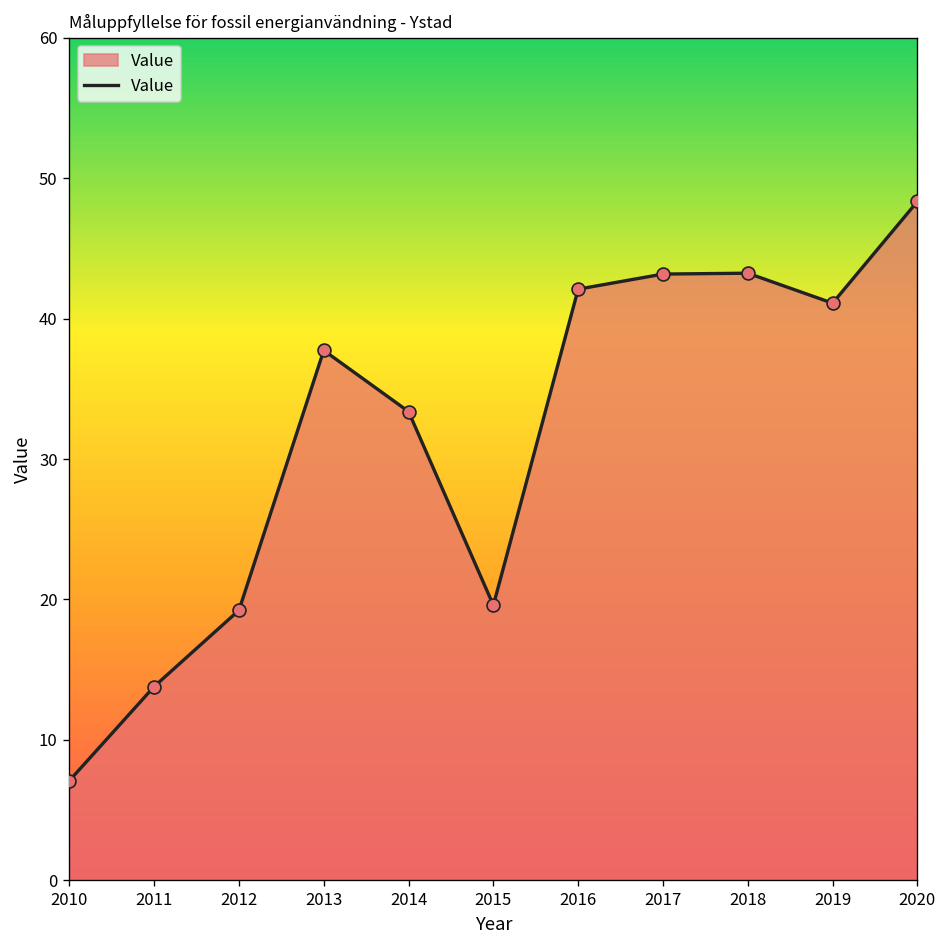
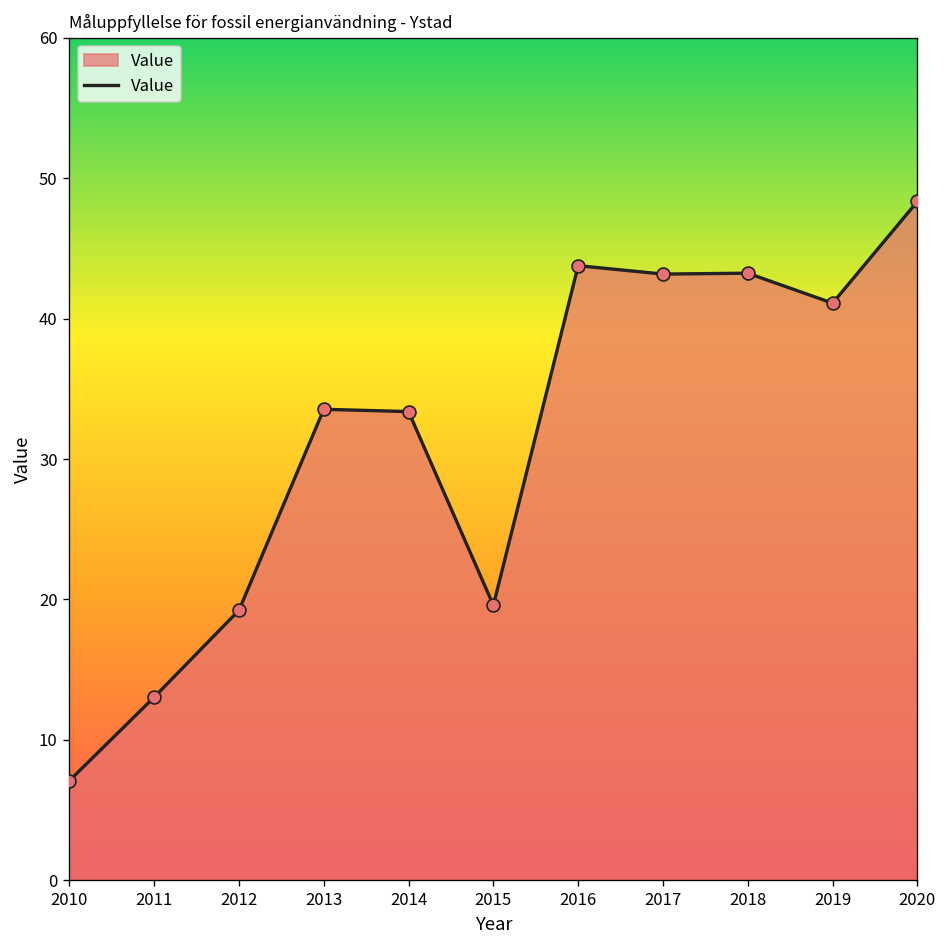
2011: 13.8 -> 13.0
2013: 37.7 -> 33.5
2016: 42.1 -> 43.8
